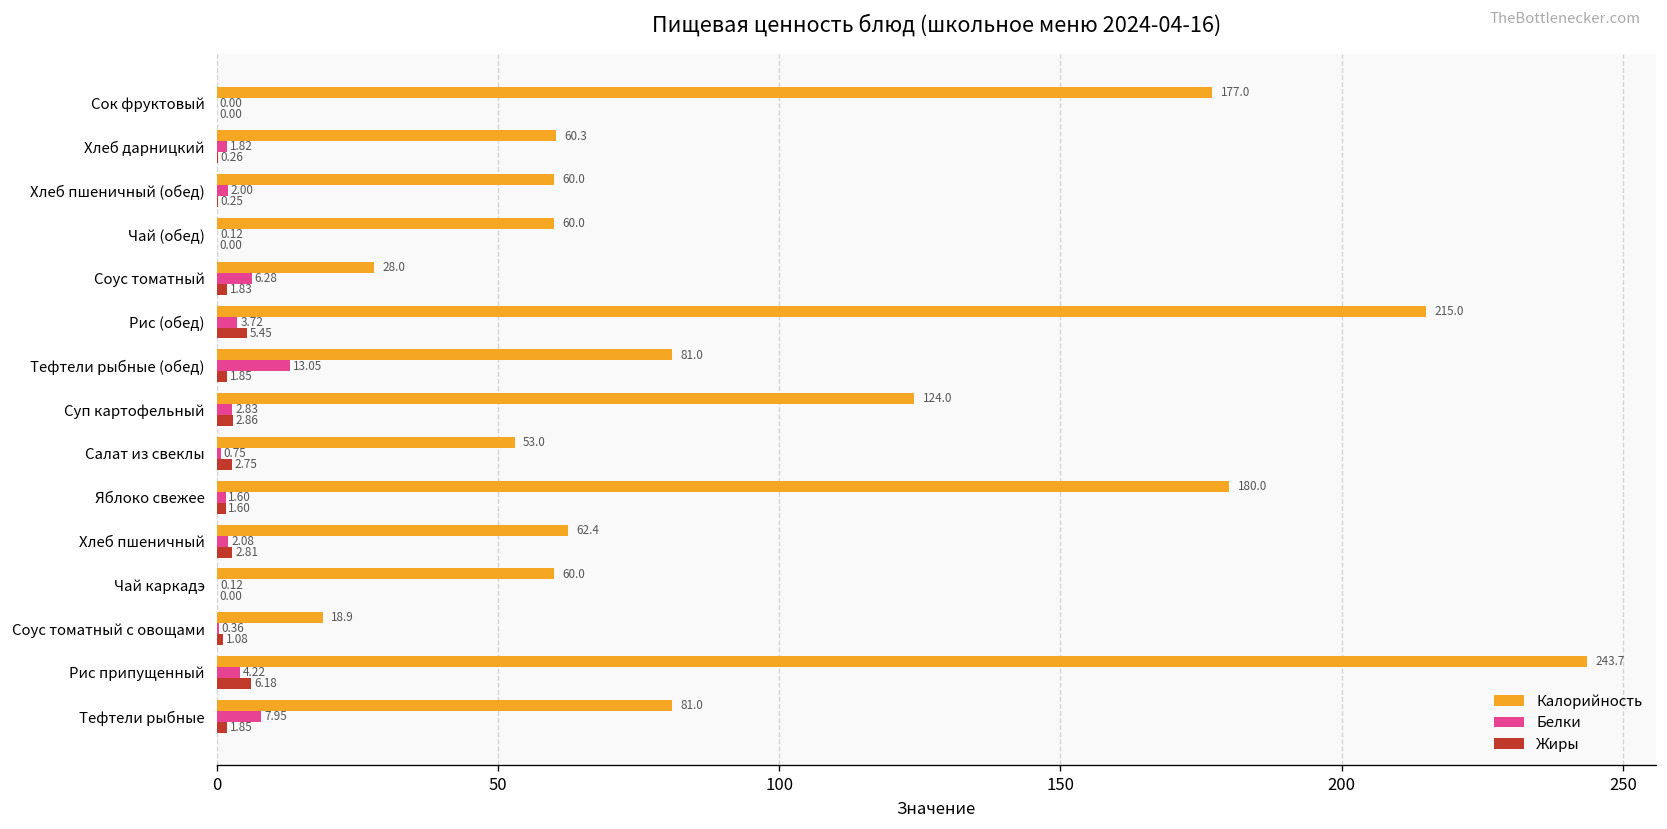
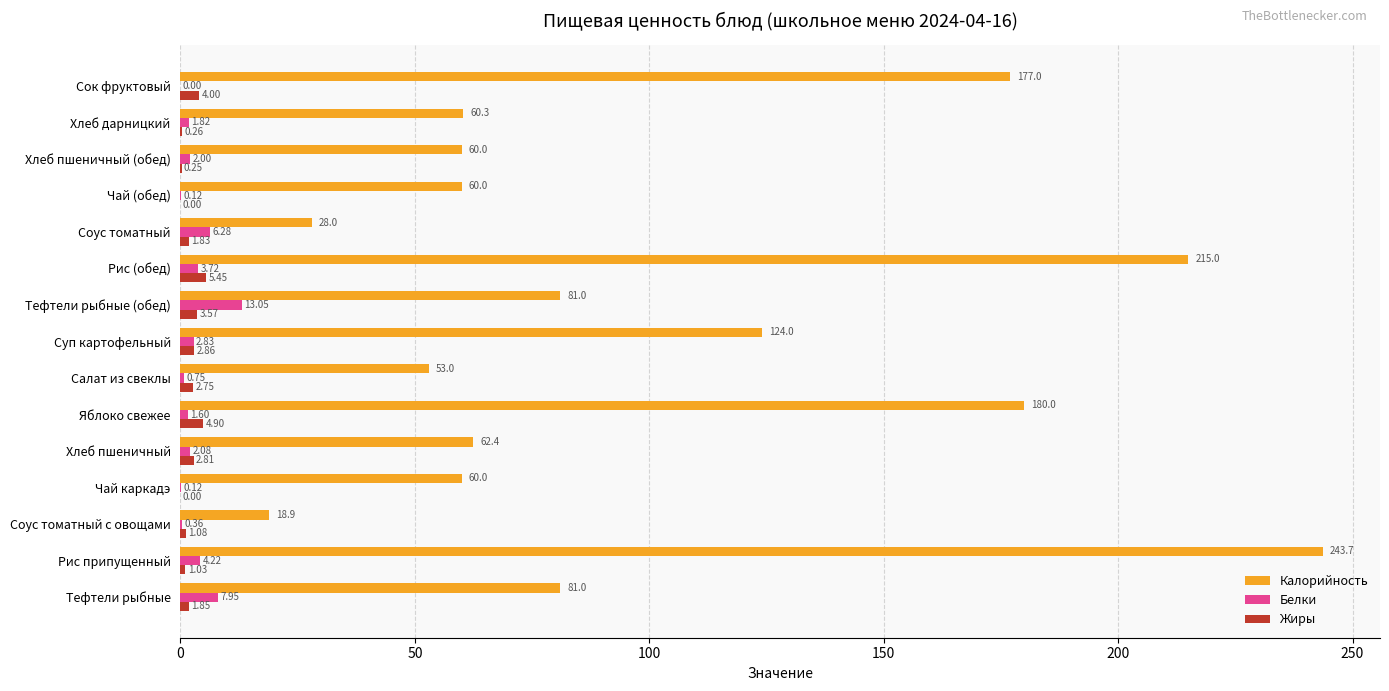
Жиры, Сок фруктовый: 0.00 -> 4.00
Жиры, Тефтели рыбные (обед): 1.85 -> 3.57
Жиры, Яблоко свежее: 1.60 -> 4.90
Жиры, Рис припущенный: 6.18 -> 1.03
